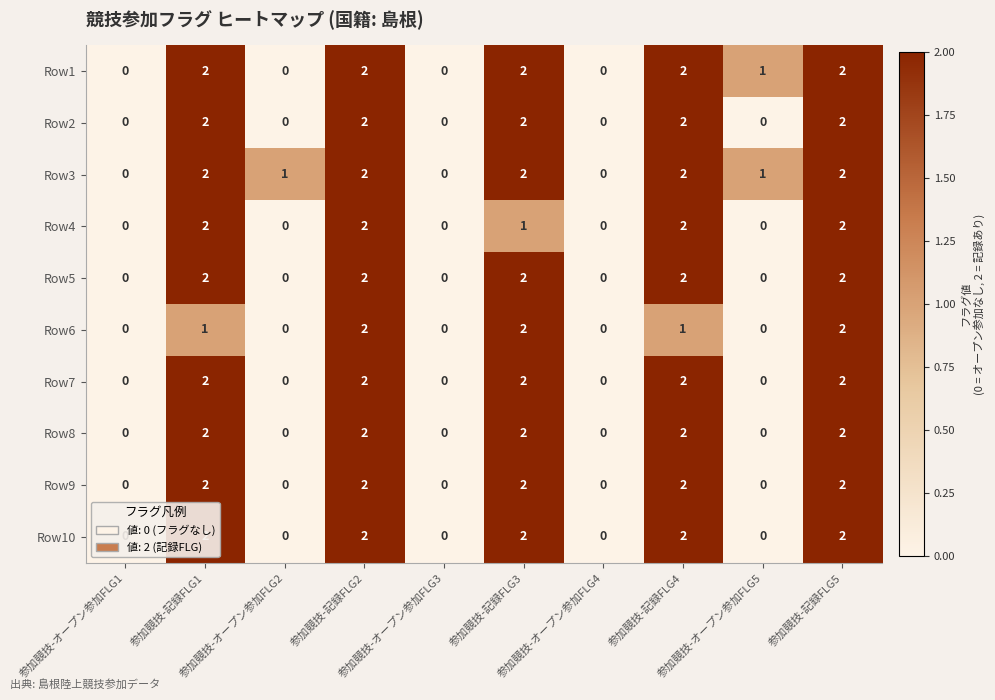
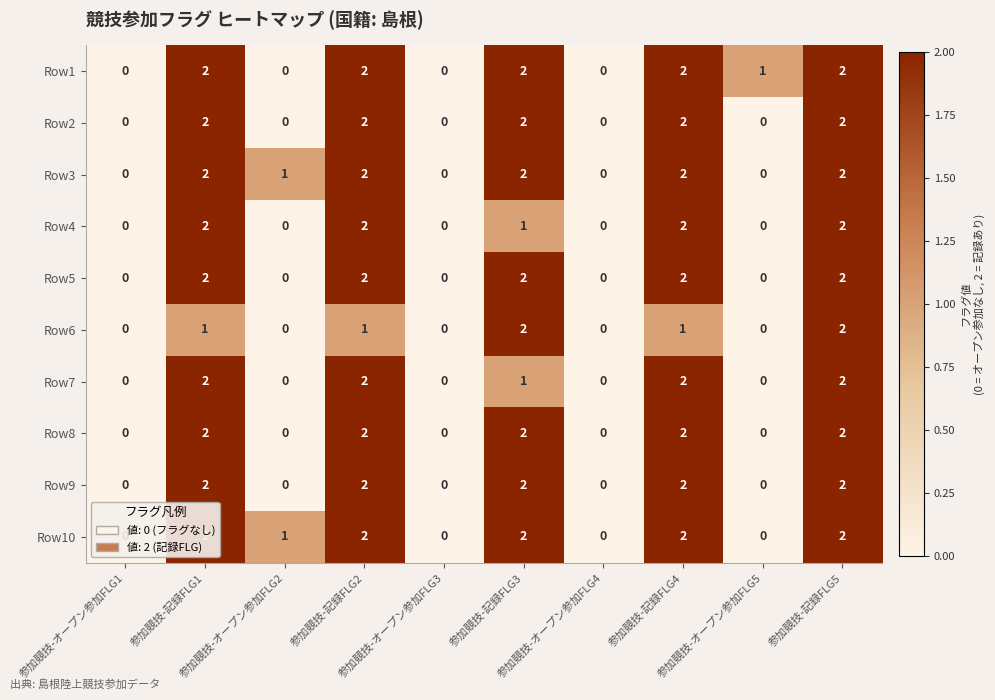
Row3, 参加競技-オープン参加FLG5: 1 -> 0
Row6, 参加競技-記録FLG2: 2 -> 1
Row7, 参加競技-記録FLG3: 2 -> 1
Row10, 参加競技-オープン参加FLG2: 0 -> 1
